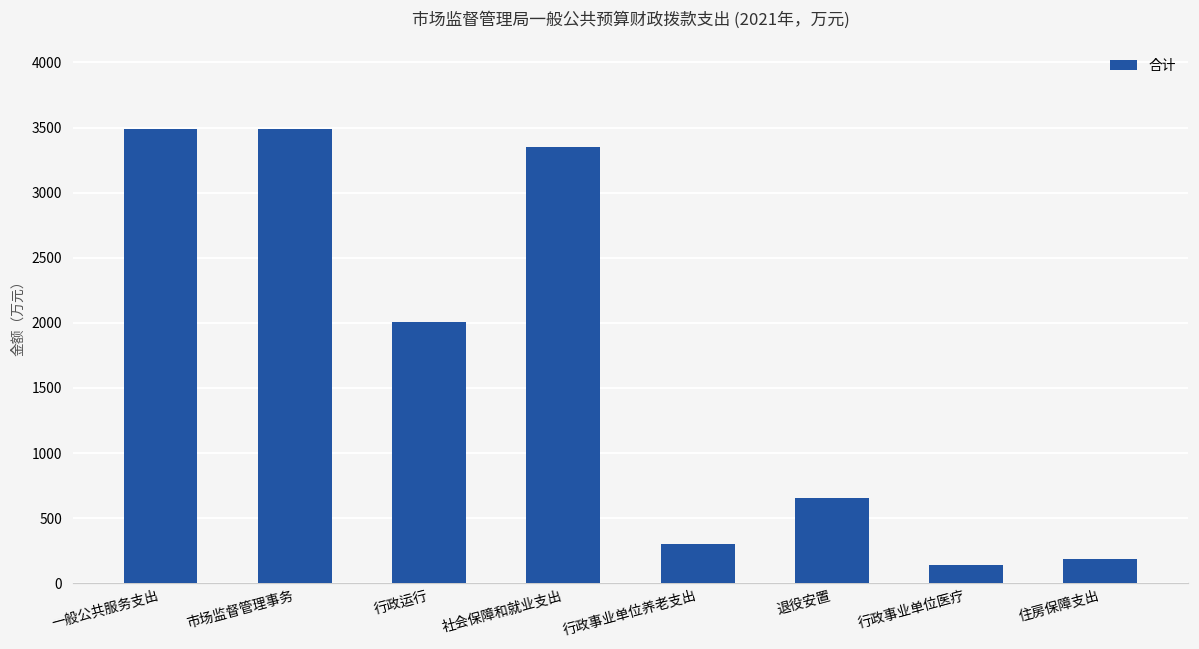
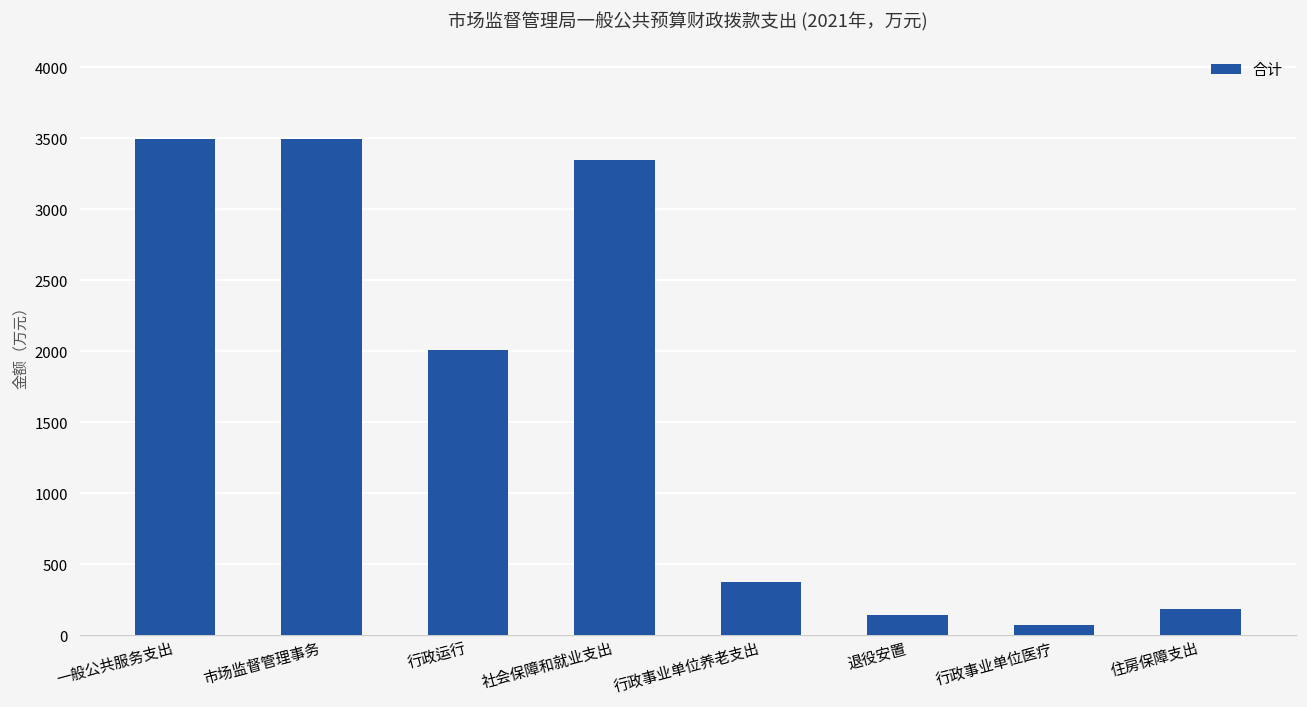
行政事业单位养老支出: 300 -> 370
退役安置: 660 -> 140
行政事业单位医疗: 140 -> 70
